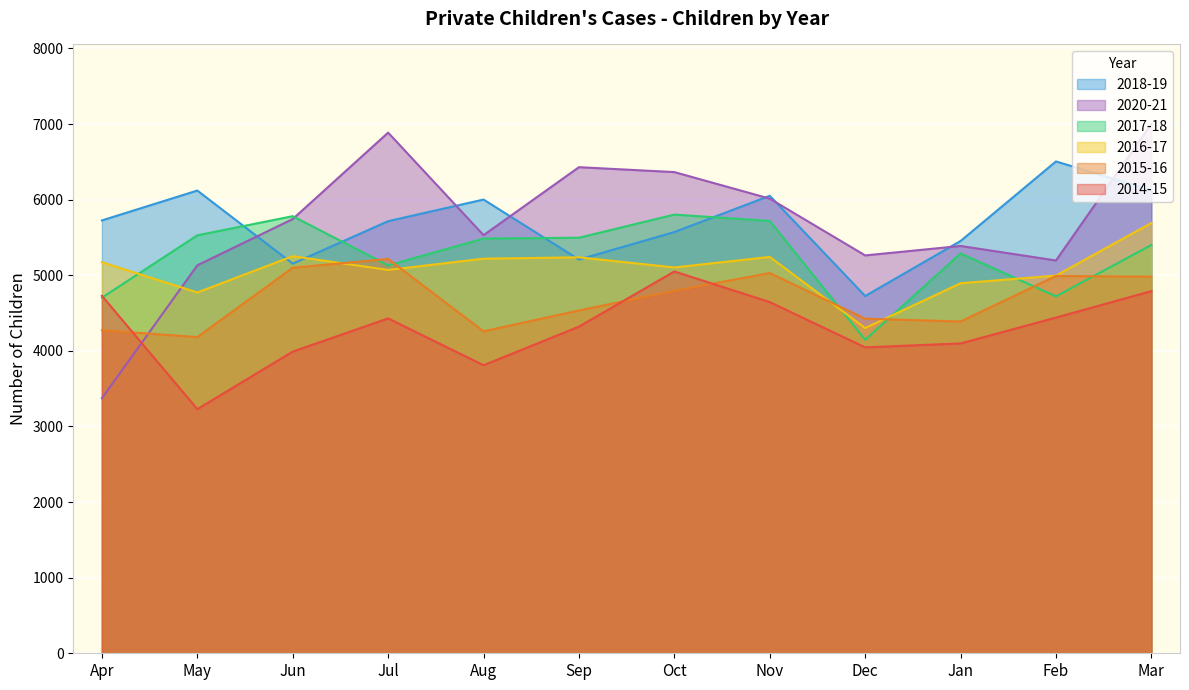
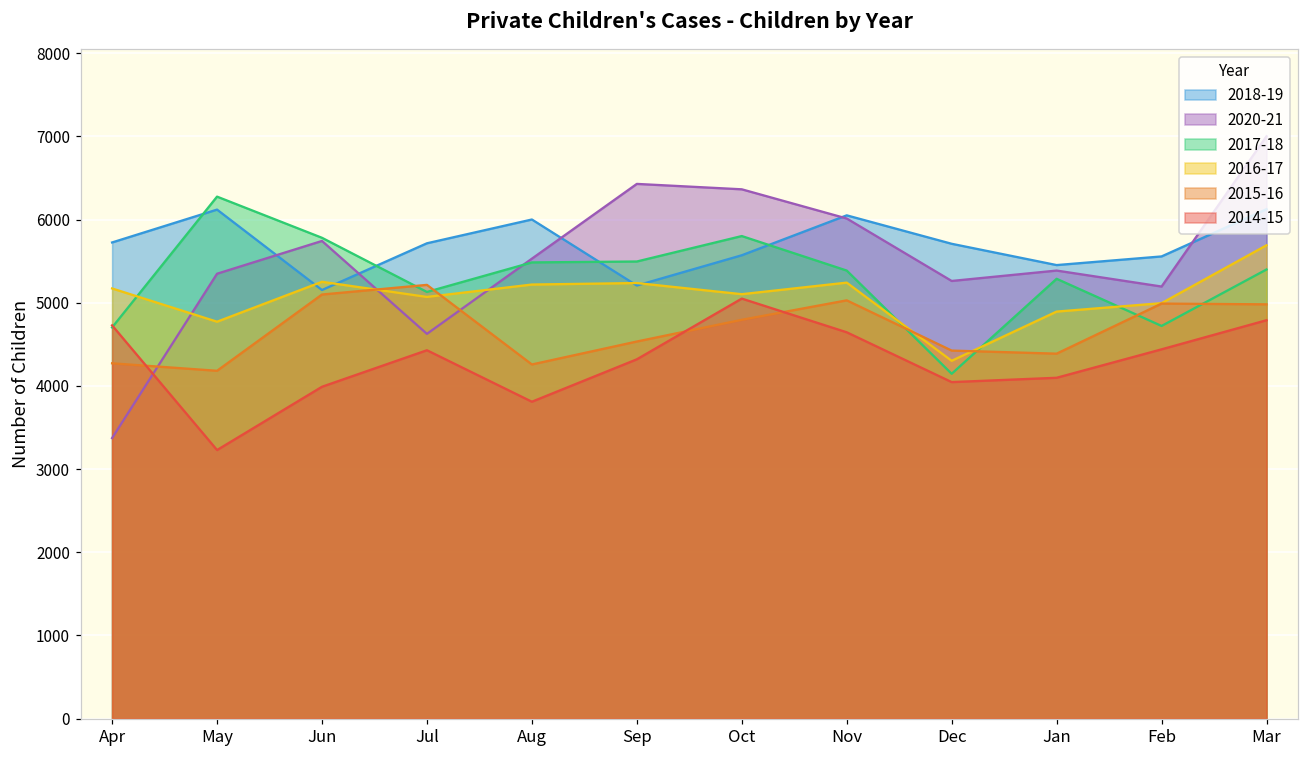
2020-21, May: 5100 -> 5300
2017-18, May: 5500 -> 6300
2020-21, Jul: 6900 -> 4600
2017-18, Nov: 5700 -> 5400
2018-19, Dec: 4700 -> 5700
2018-19, Feb: 6500 -> 5600
